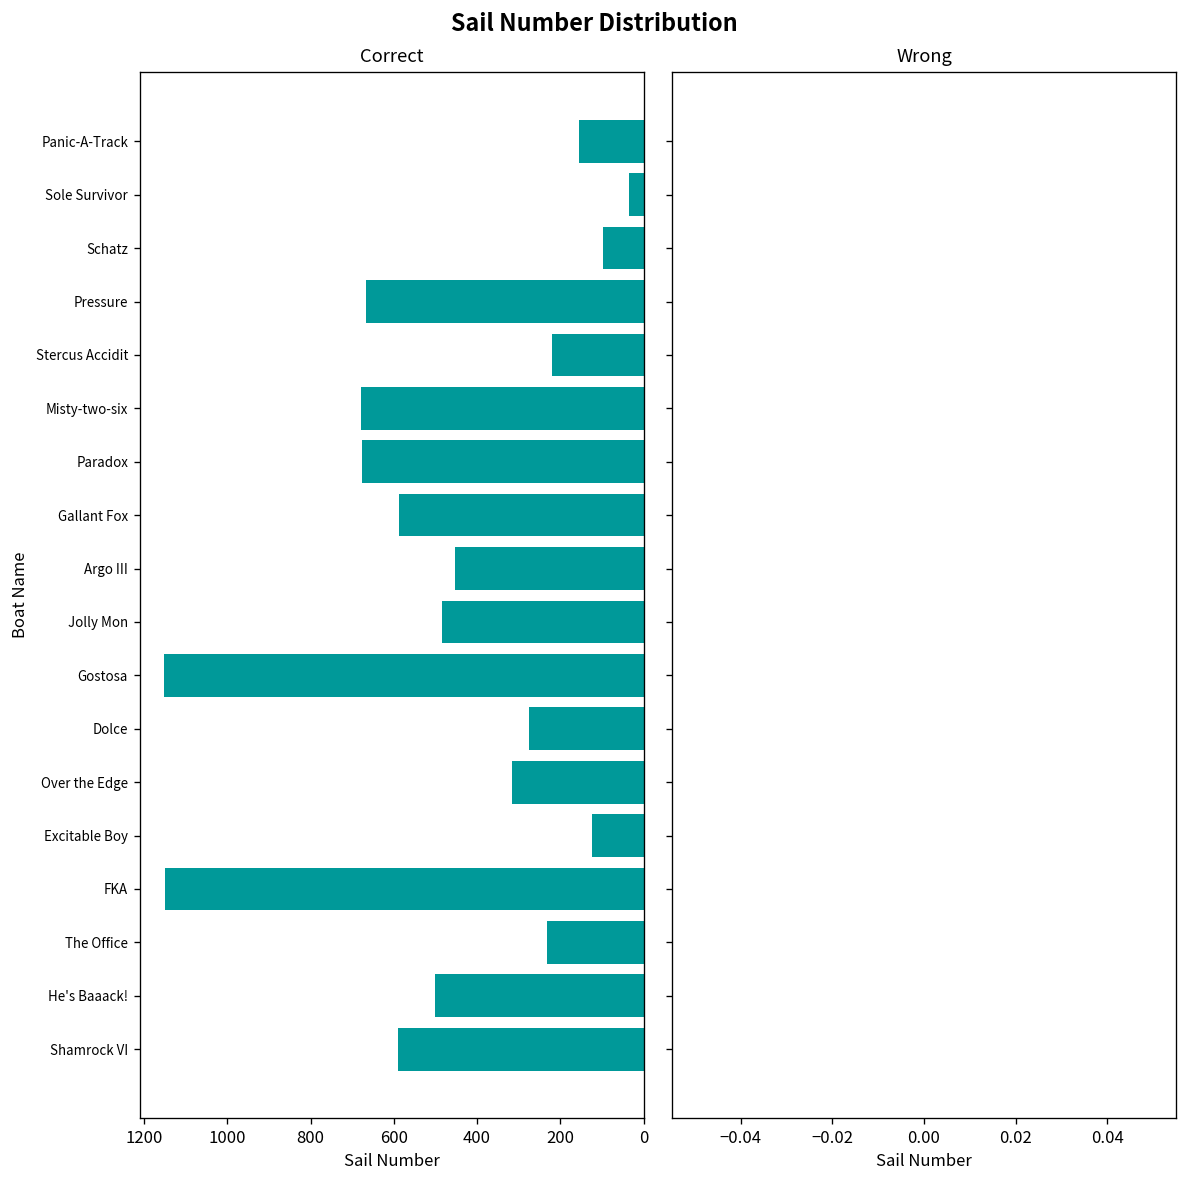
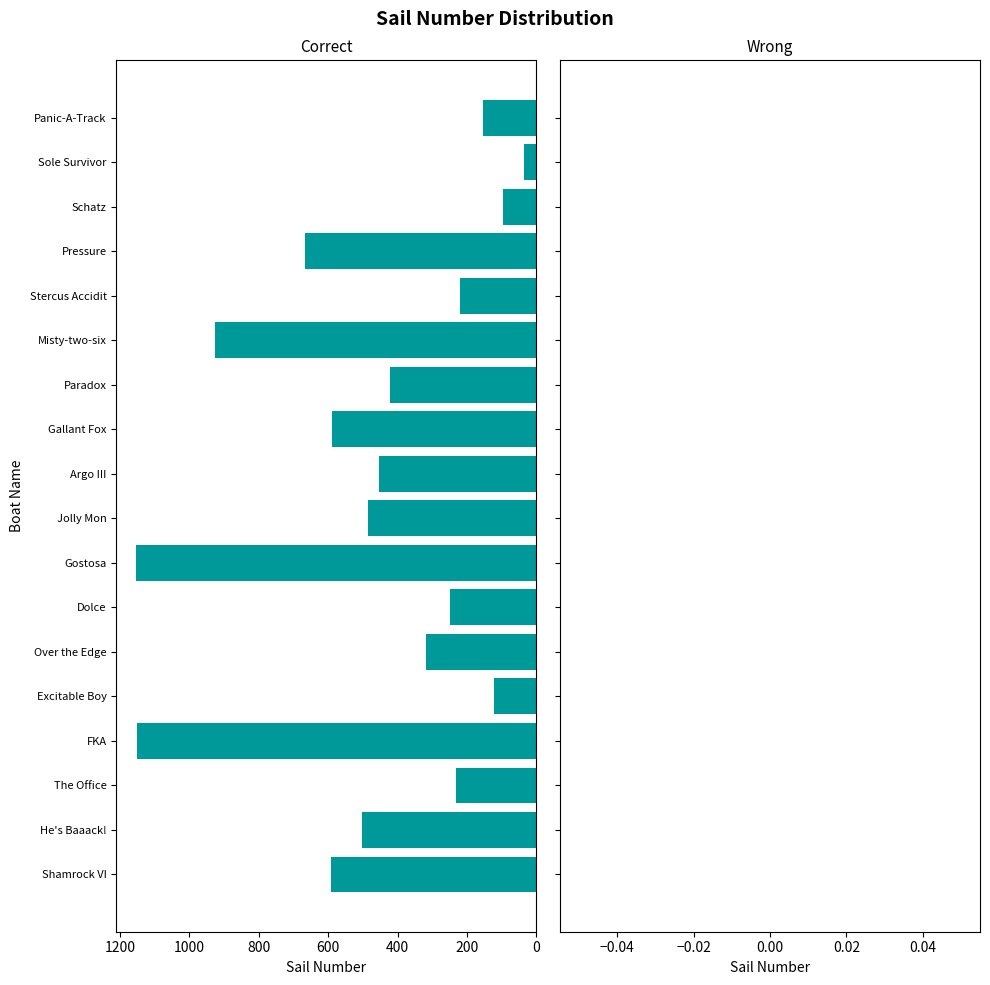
Correct, Misty-two-six: 680 -> 930
Correct, Paradox: 680 -> 420
Correct, Dolce: 280 -> 250
